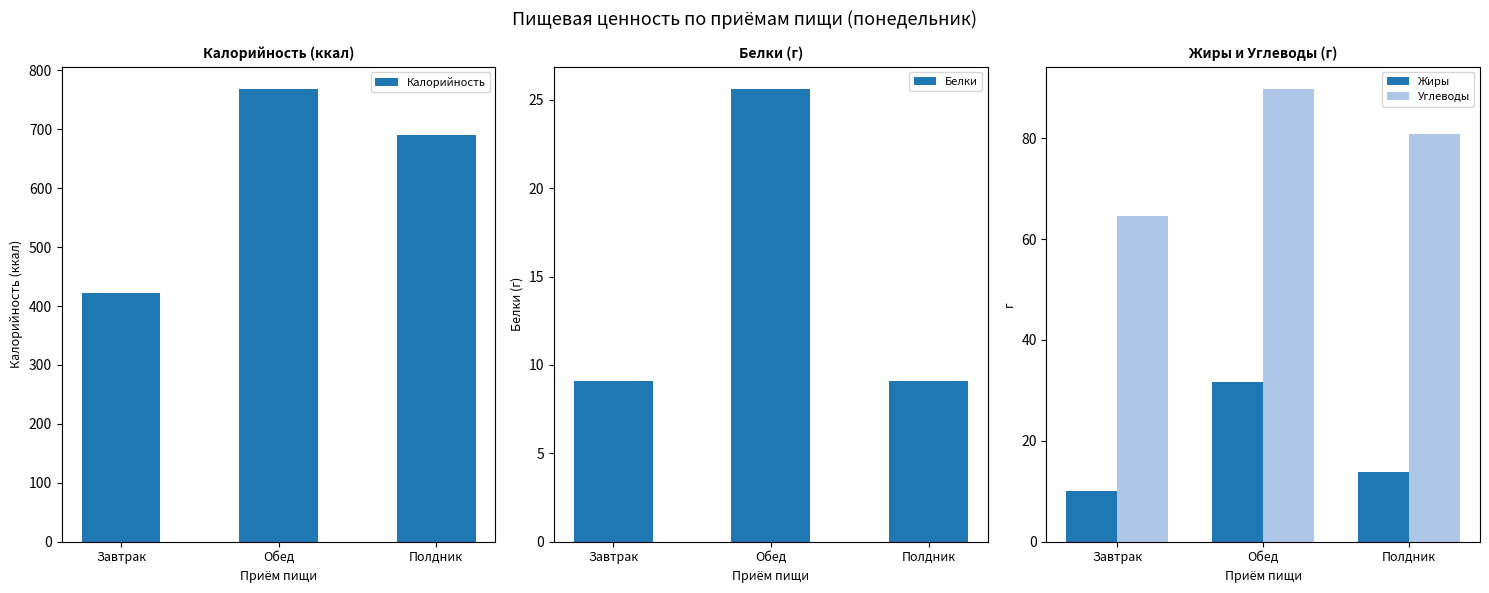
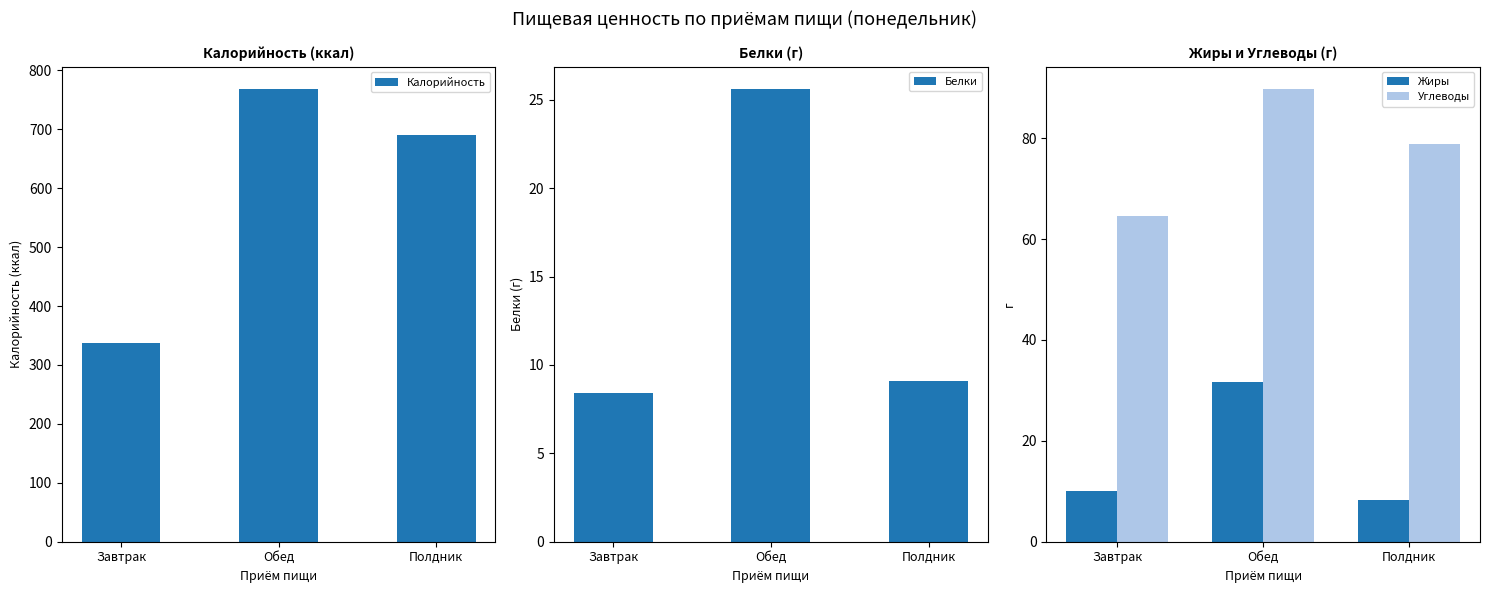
Калорийность (ккал), Завтрак: 420 -> 340
Белки (г), Завтрак: 9.1 -> 8.4
Жиры и Углеводы (г), Жиры, Полдник: 14 -> 8
Жиры и Углеводы (г), Углеводы, Полдник: 81 -> 79
